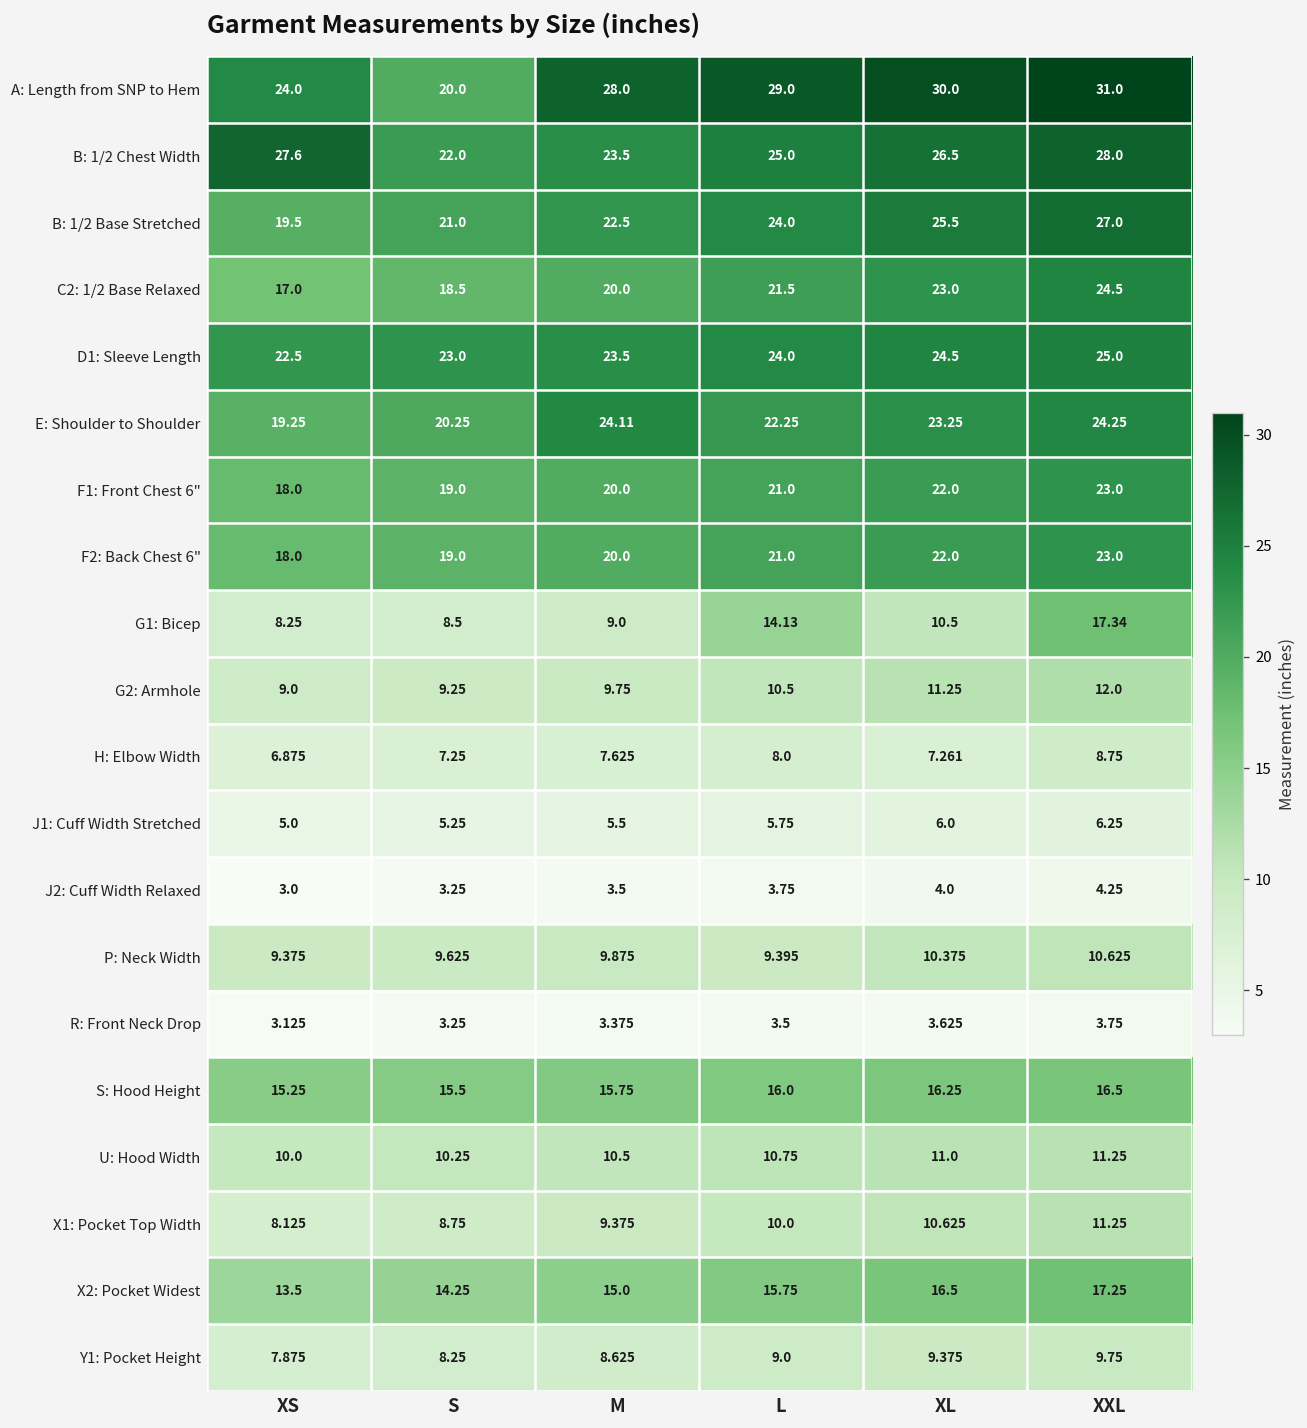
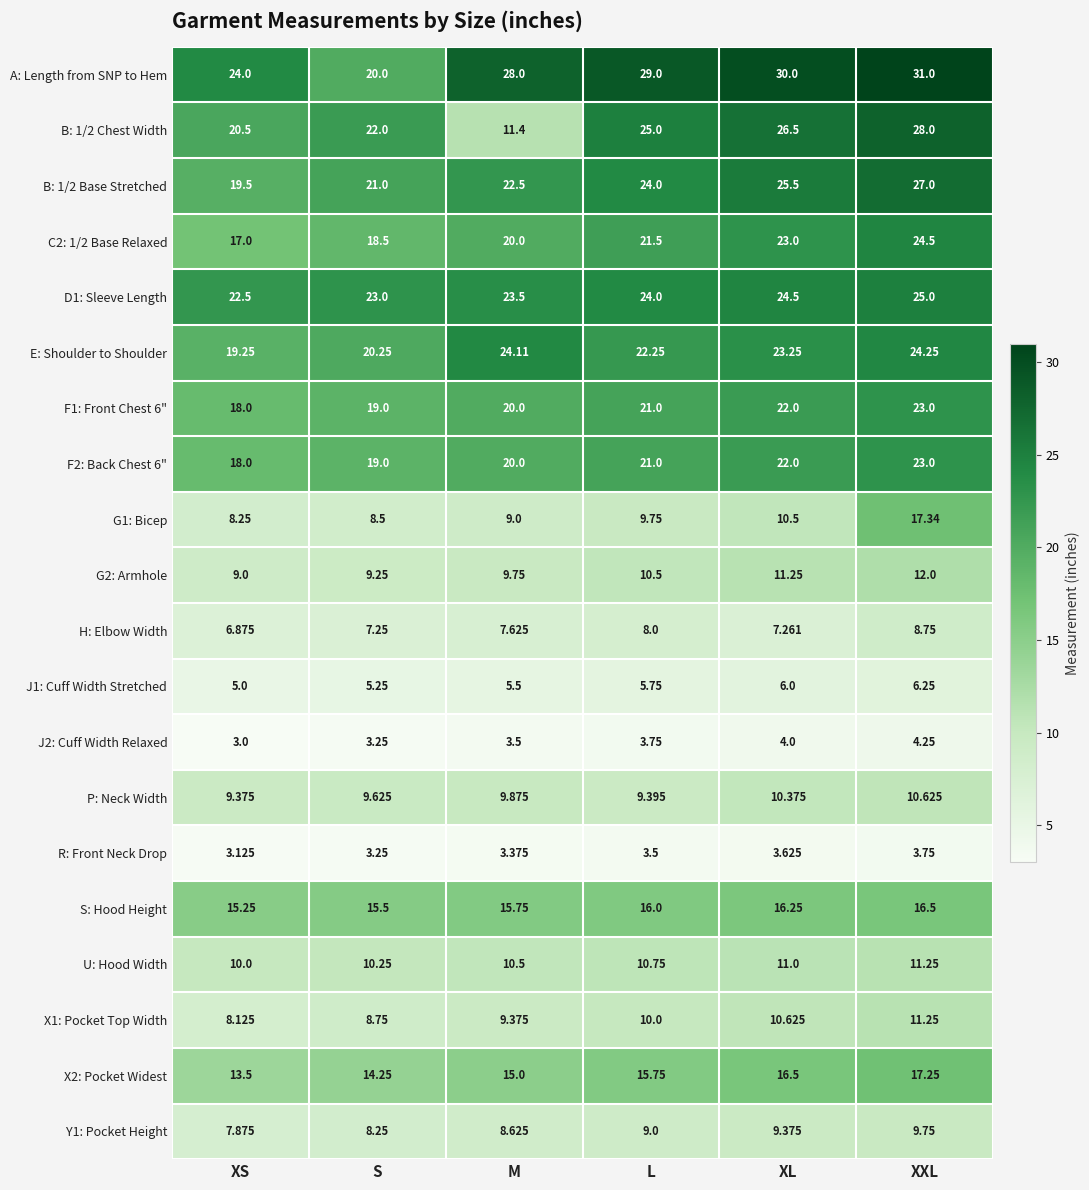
B: 1/2 Chest Width, XS: 27.6 -> 20.5
B: 1/2 Chest Width, M: 23.5 -> 11.4
G1: Bicep, L: 14.13 -> 9.75
